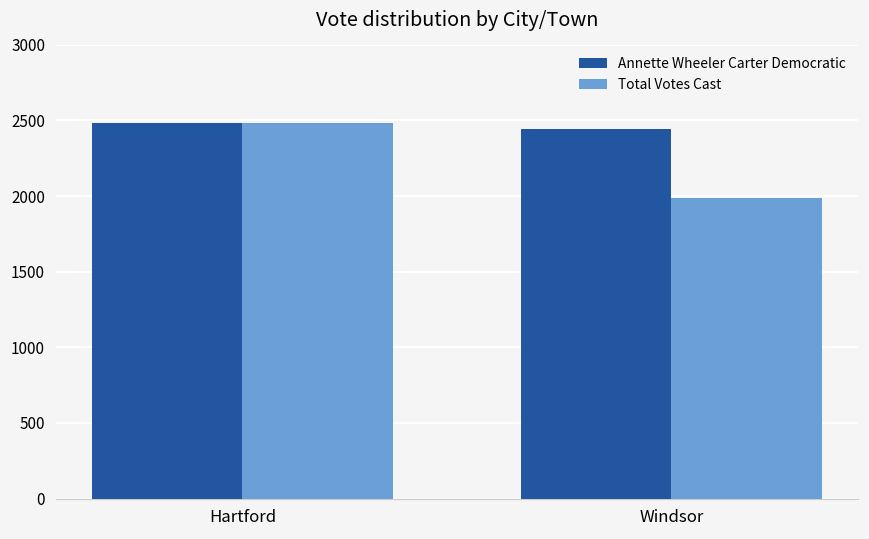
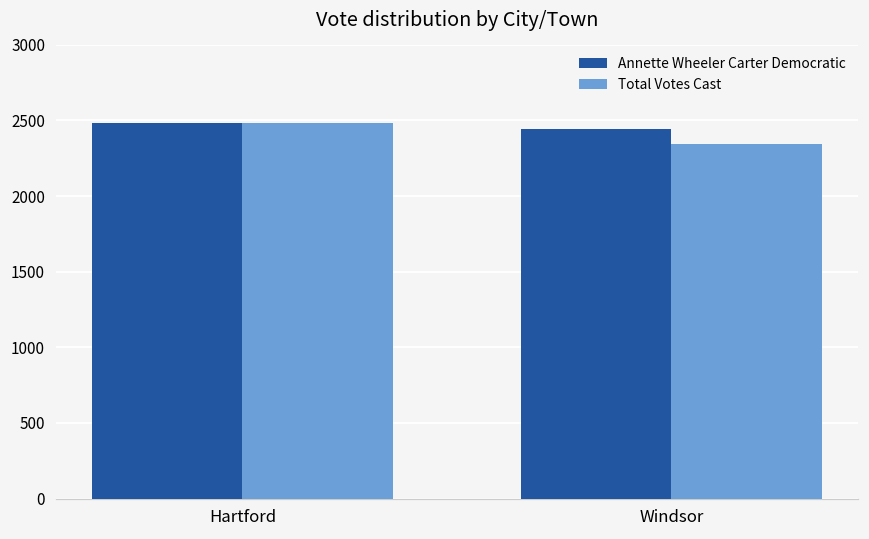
Total Votes Cast, Windsor: 1990 -> 2350
